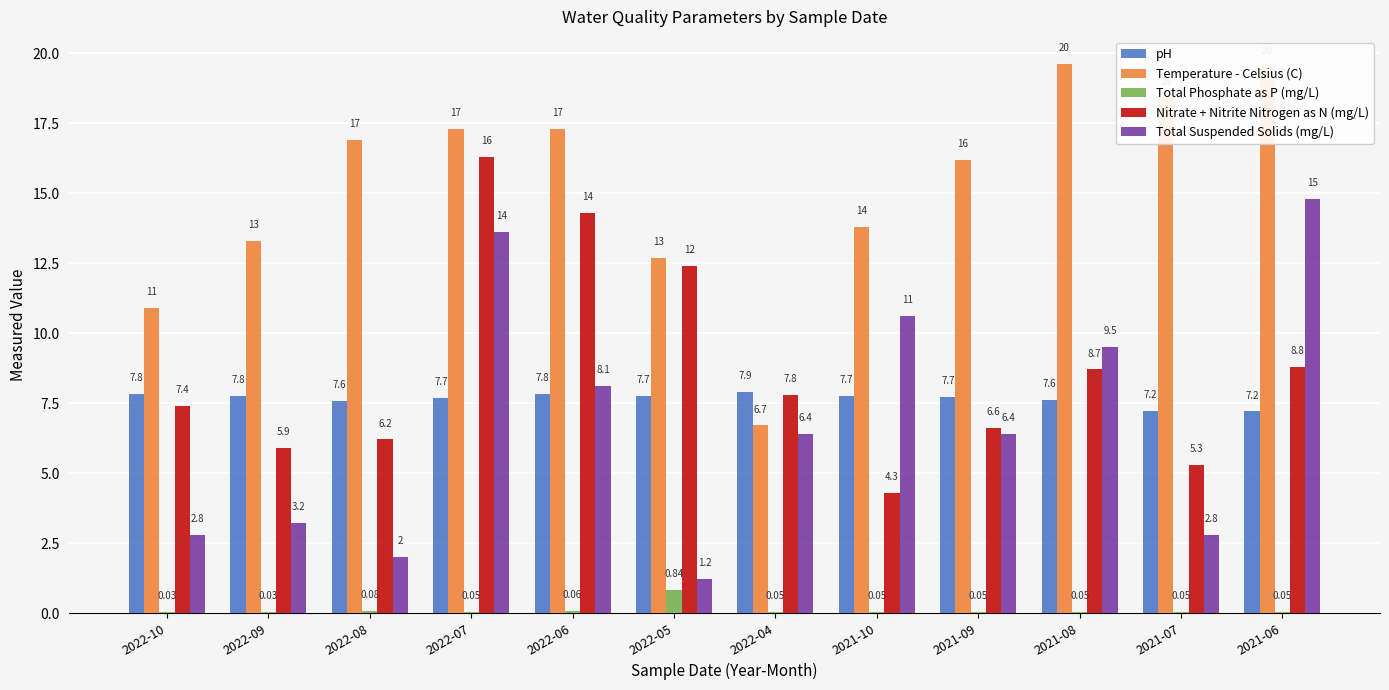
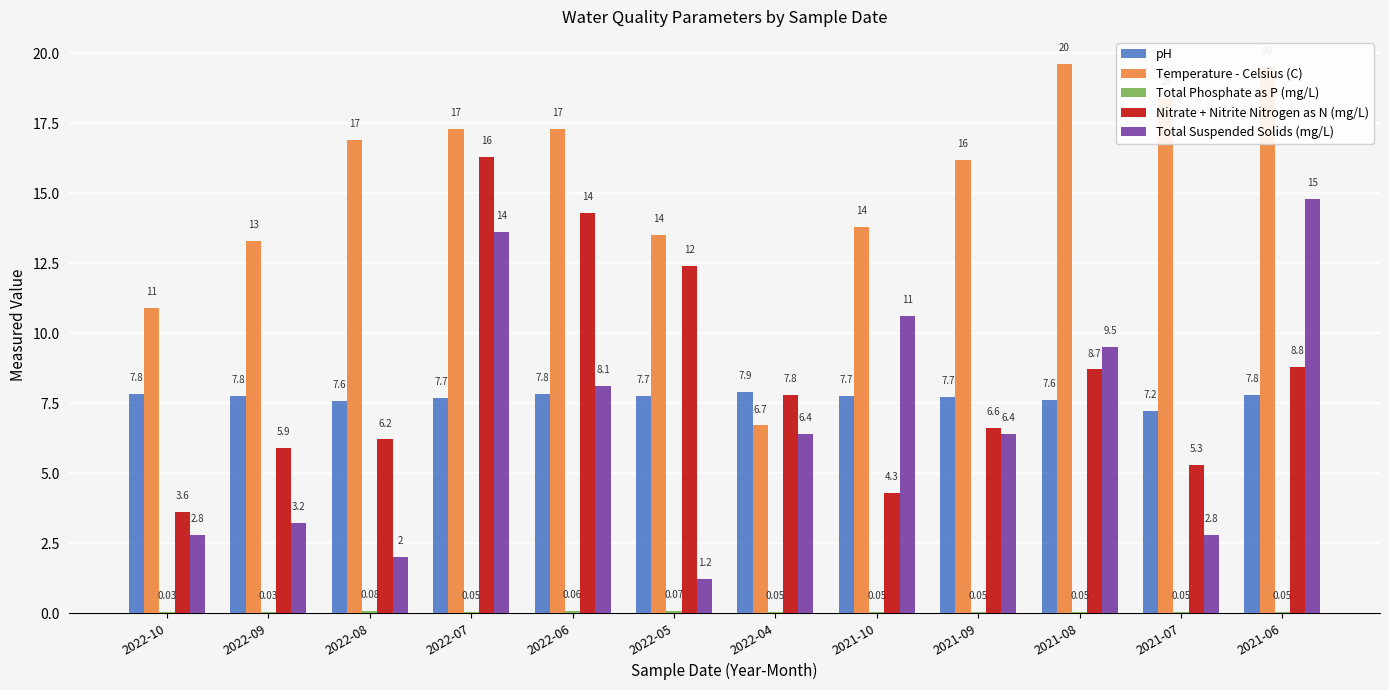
Nitrate + Nitrite Nitrogen as N (mg/L), 2022-10: 7.4 -> 3.6
Temperature - Celsius (C), 2022-05: 13 -> 14
Total Phosphate as P (mg/L), 2022-05: 0.84 -> 0.07
pH, 2021-06: 7.2 -> 7.8
